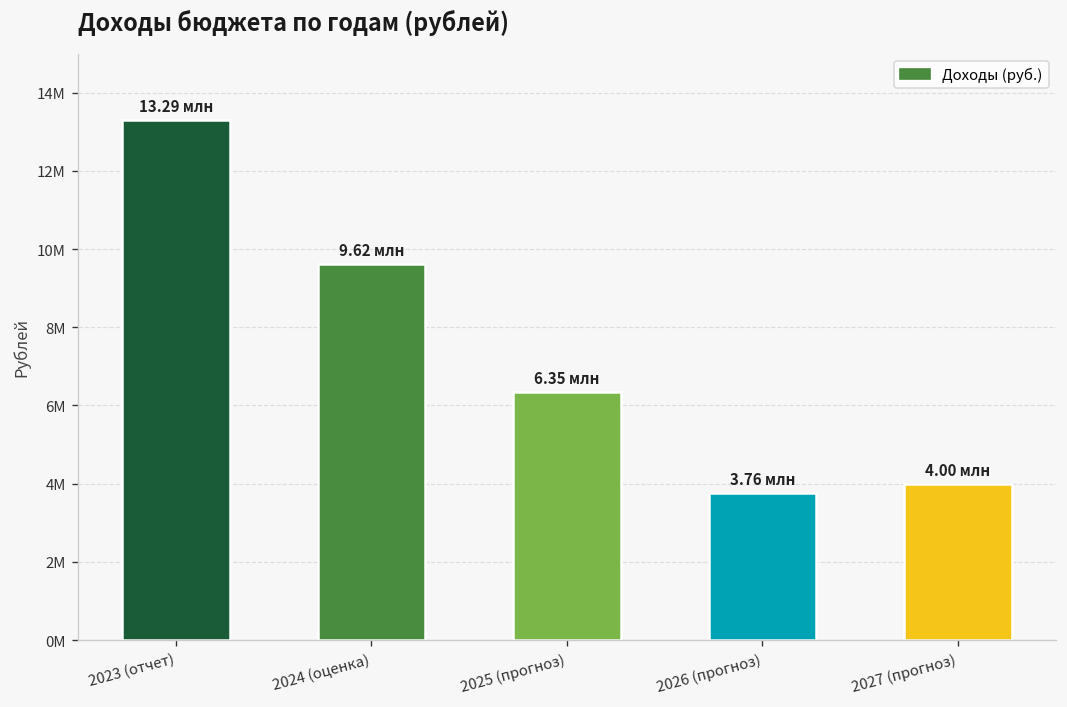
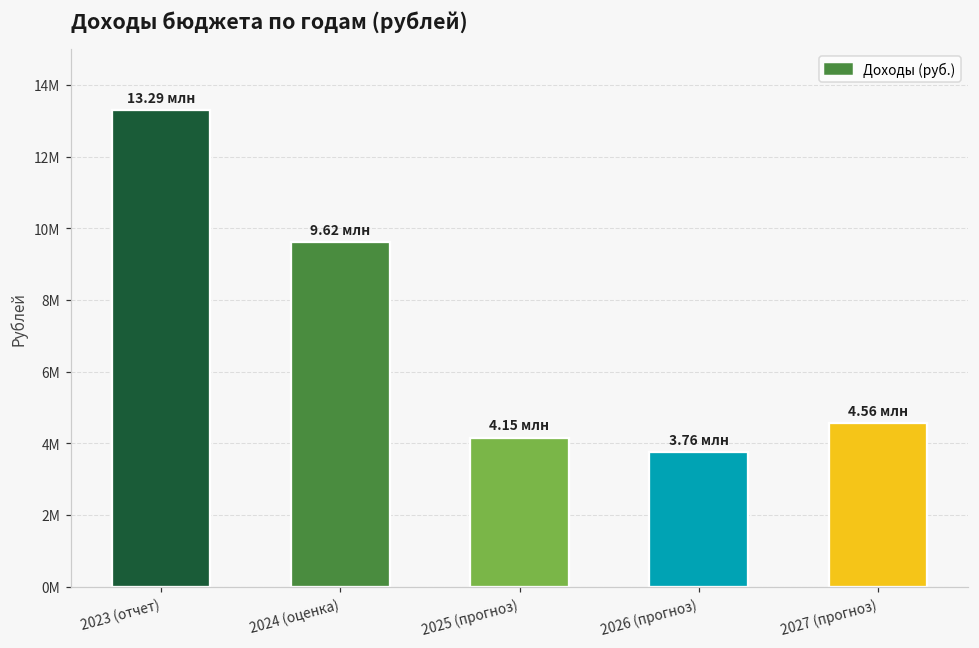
2025 (прогноз): 6.35 -> 4.15
2027 (прогноз): 4.00 -> 4.56
